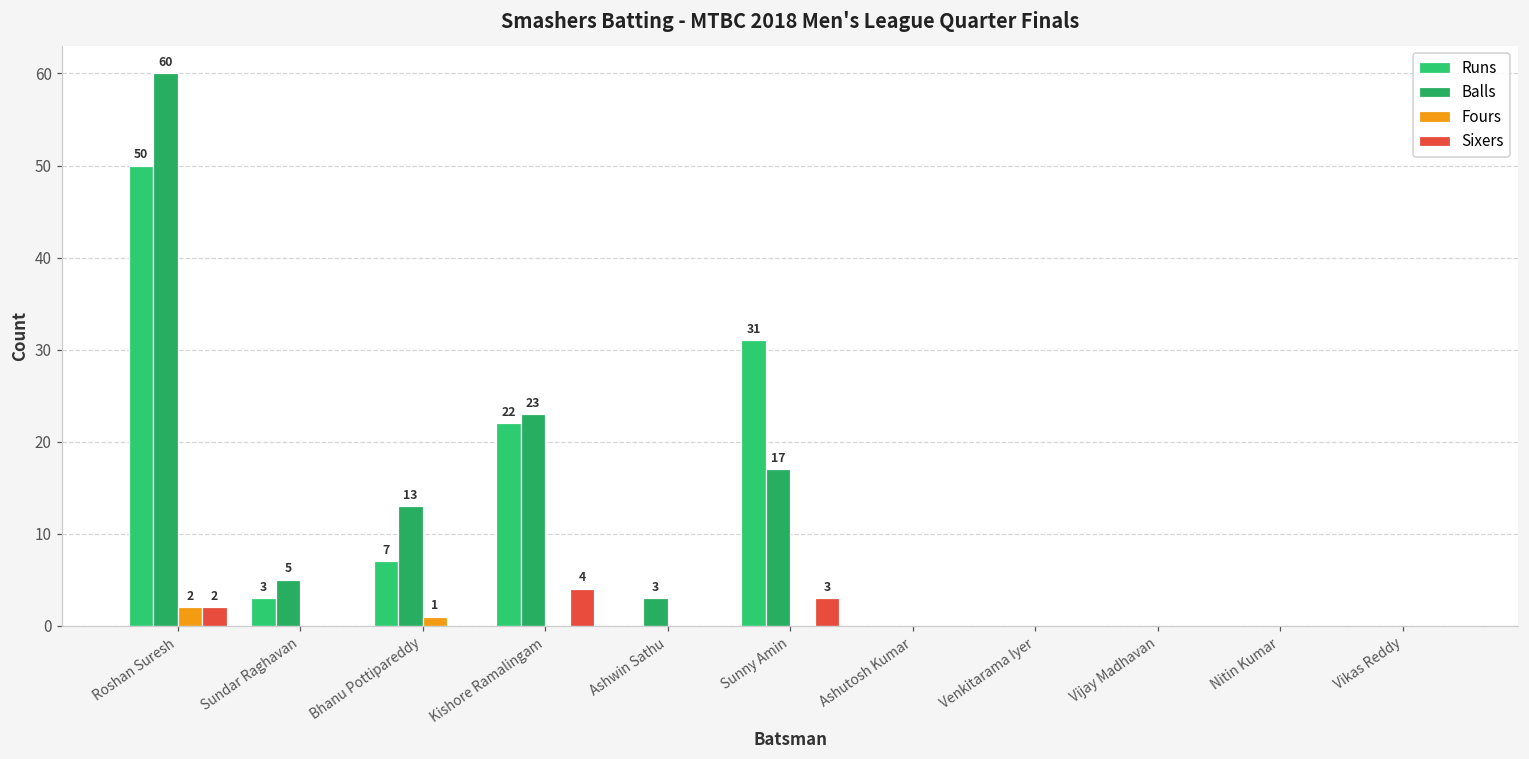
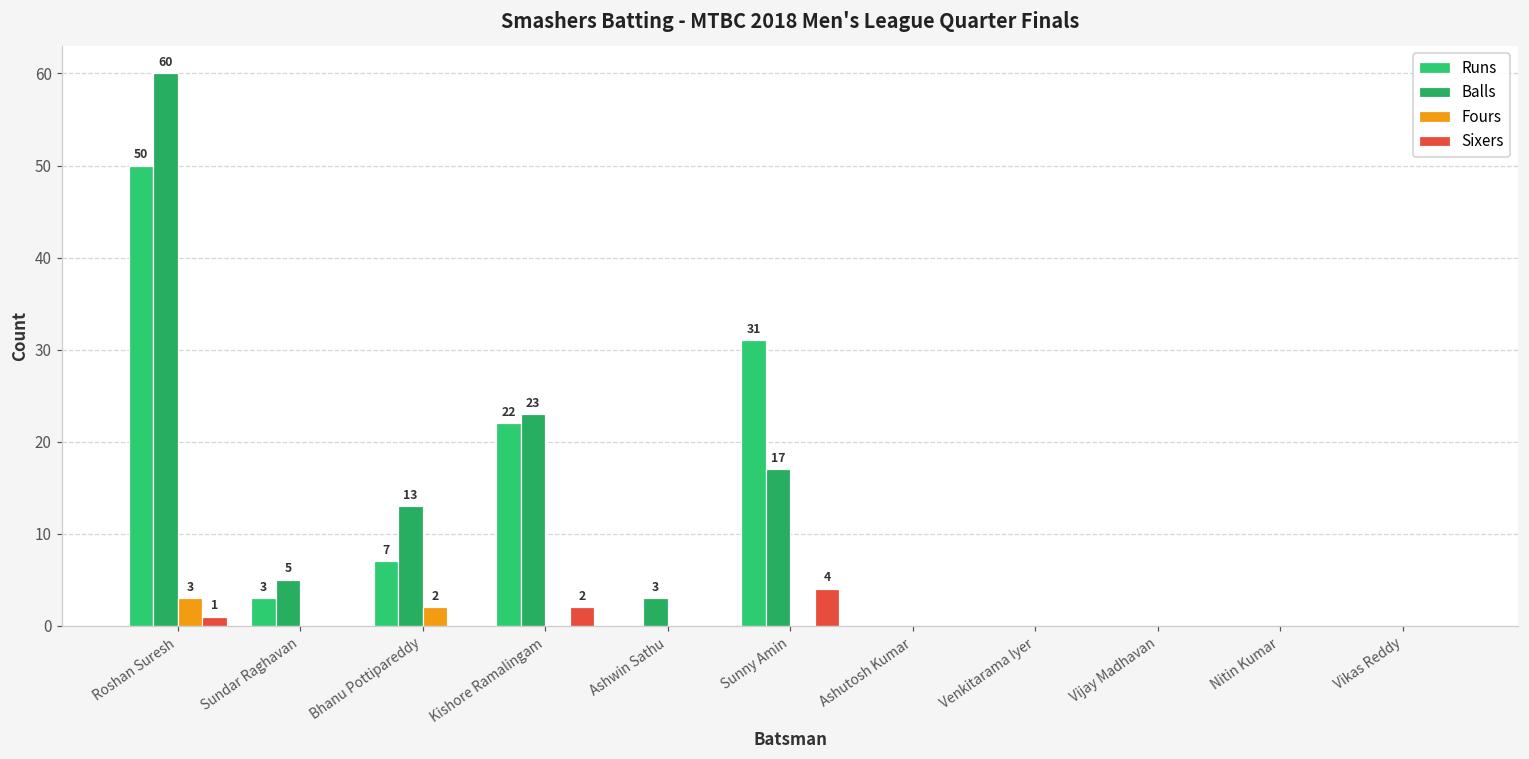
Fours, Roshan Suresh: 2 -> 3
Sixers, Roshan Suresh: 2 -> 1
Fours, Bhanu Pottipareddy: 1 -> 2
Sixers, Kishore Ramalingam: 4 -> 2
Sixers, Sunny Amin: 3 -> 4
